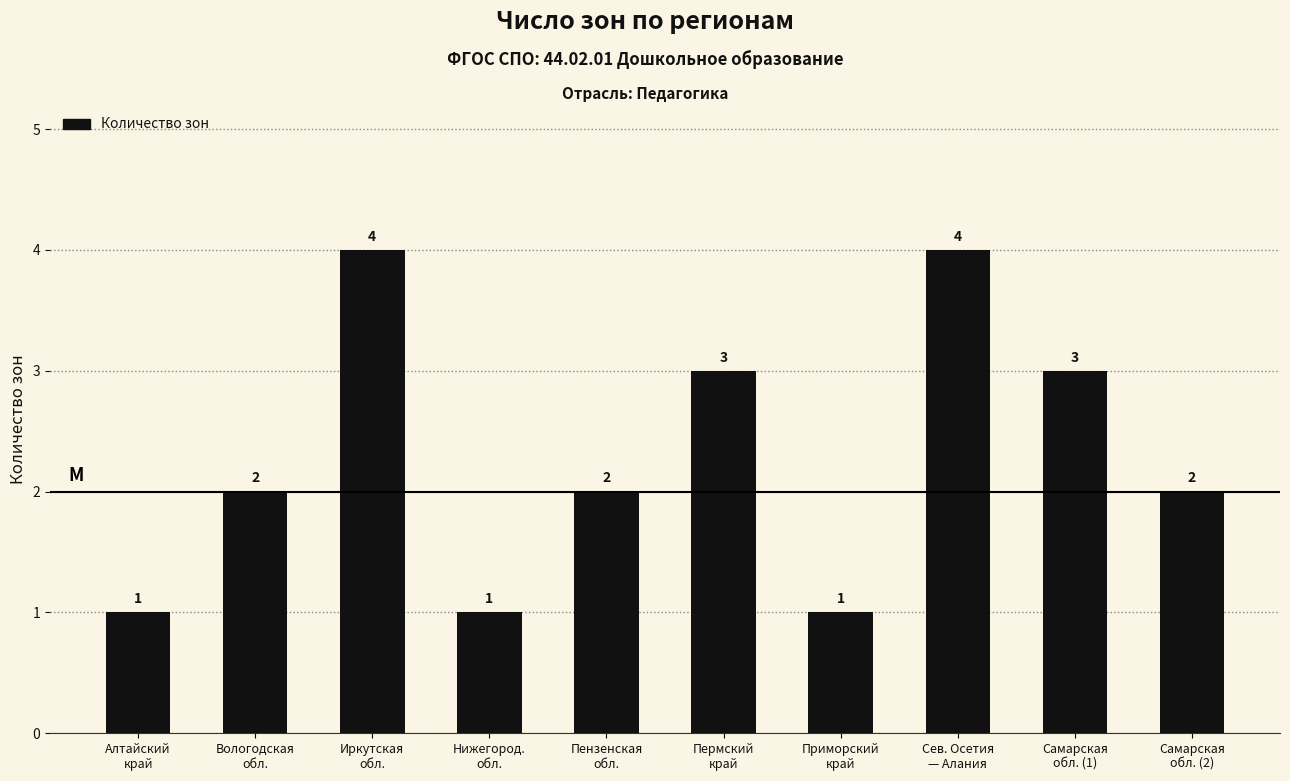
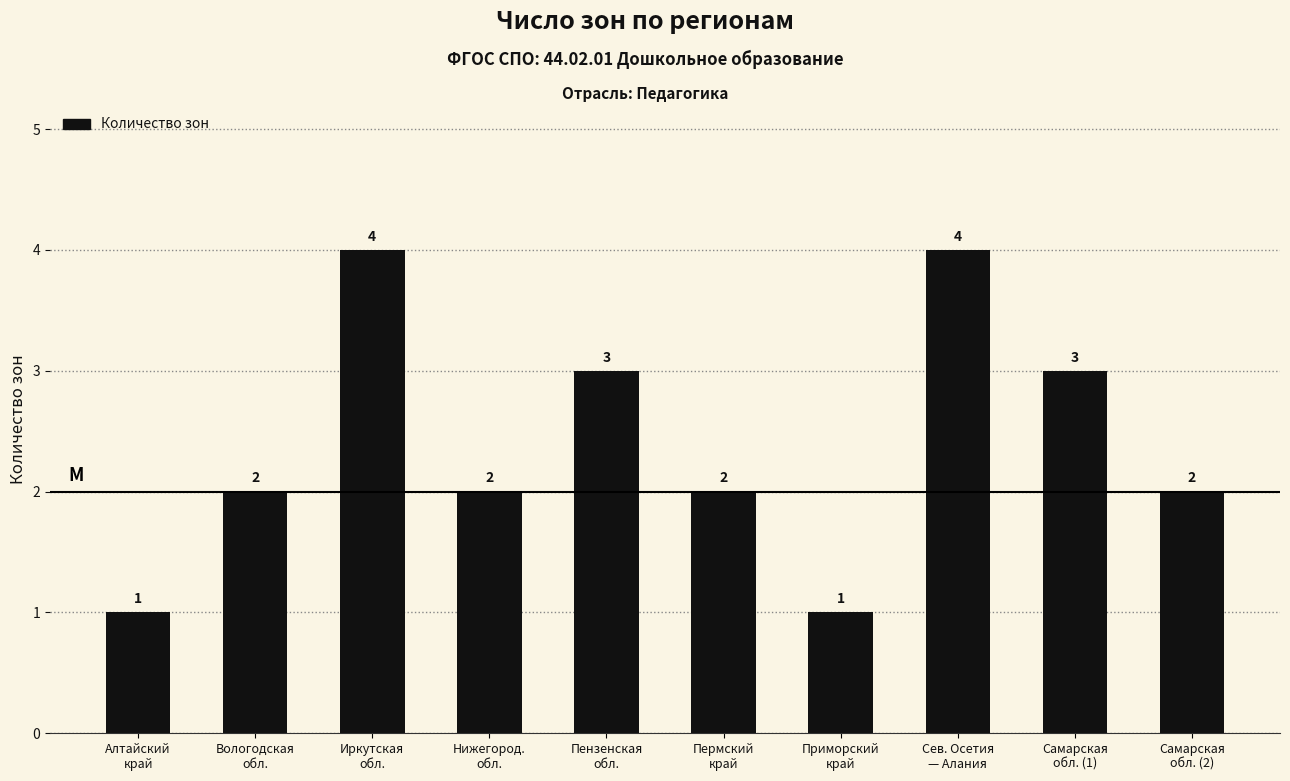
Нижегород. обл.: 1 -> 2
Пензенская обл.: 2 -> 3
Пермский край: 3 -> 2
